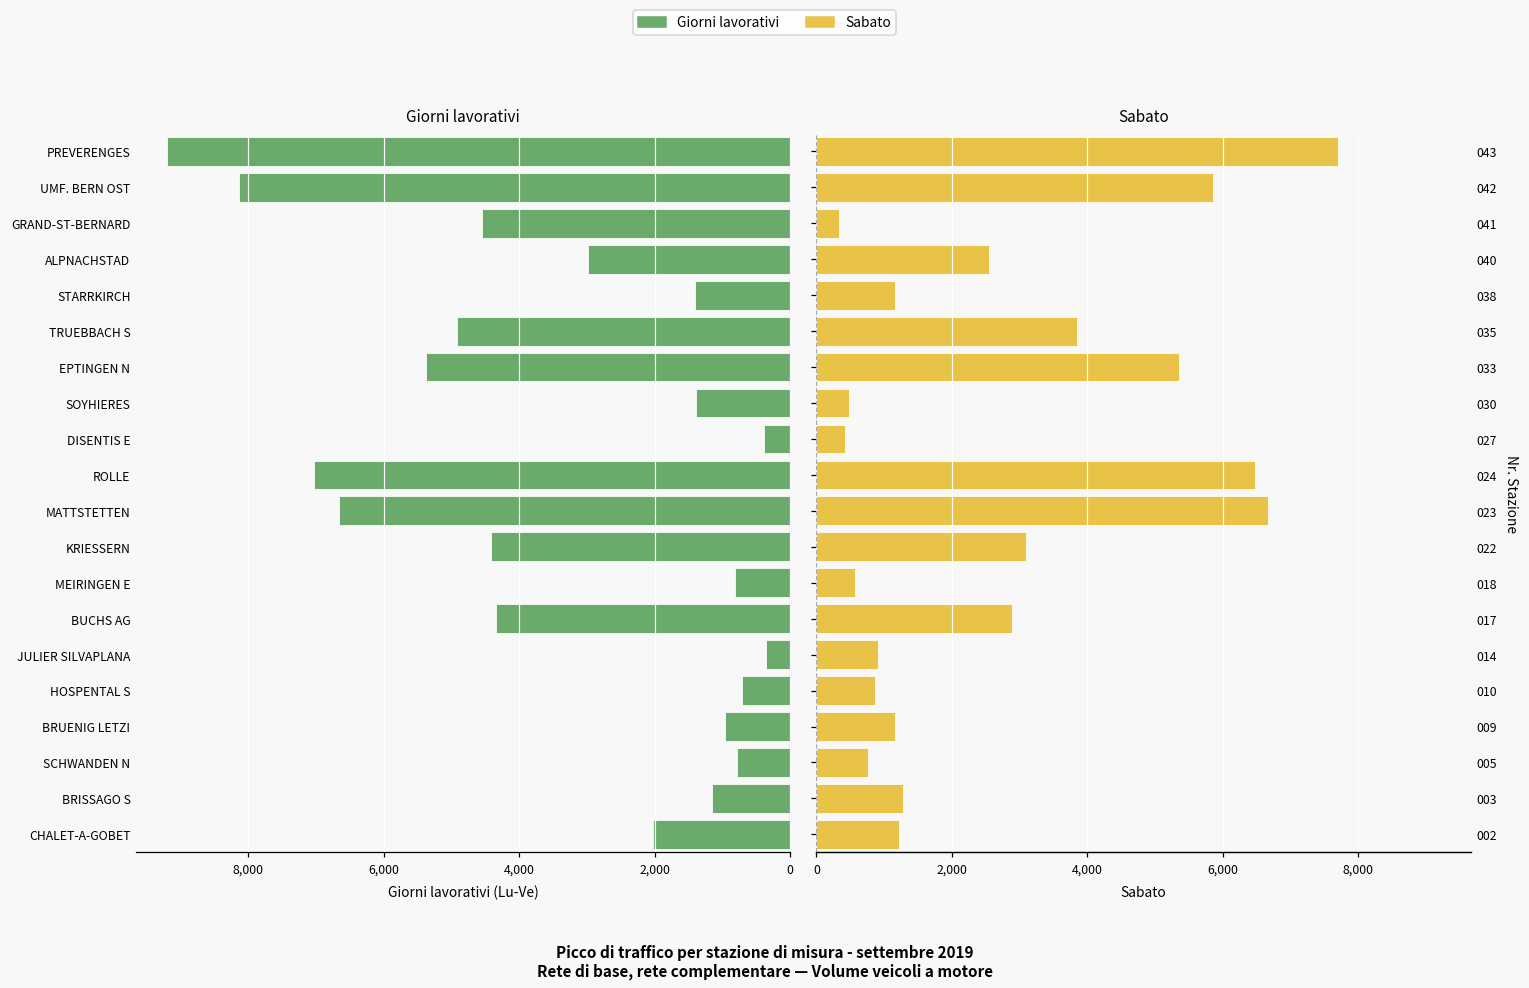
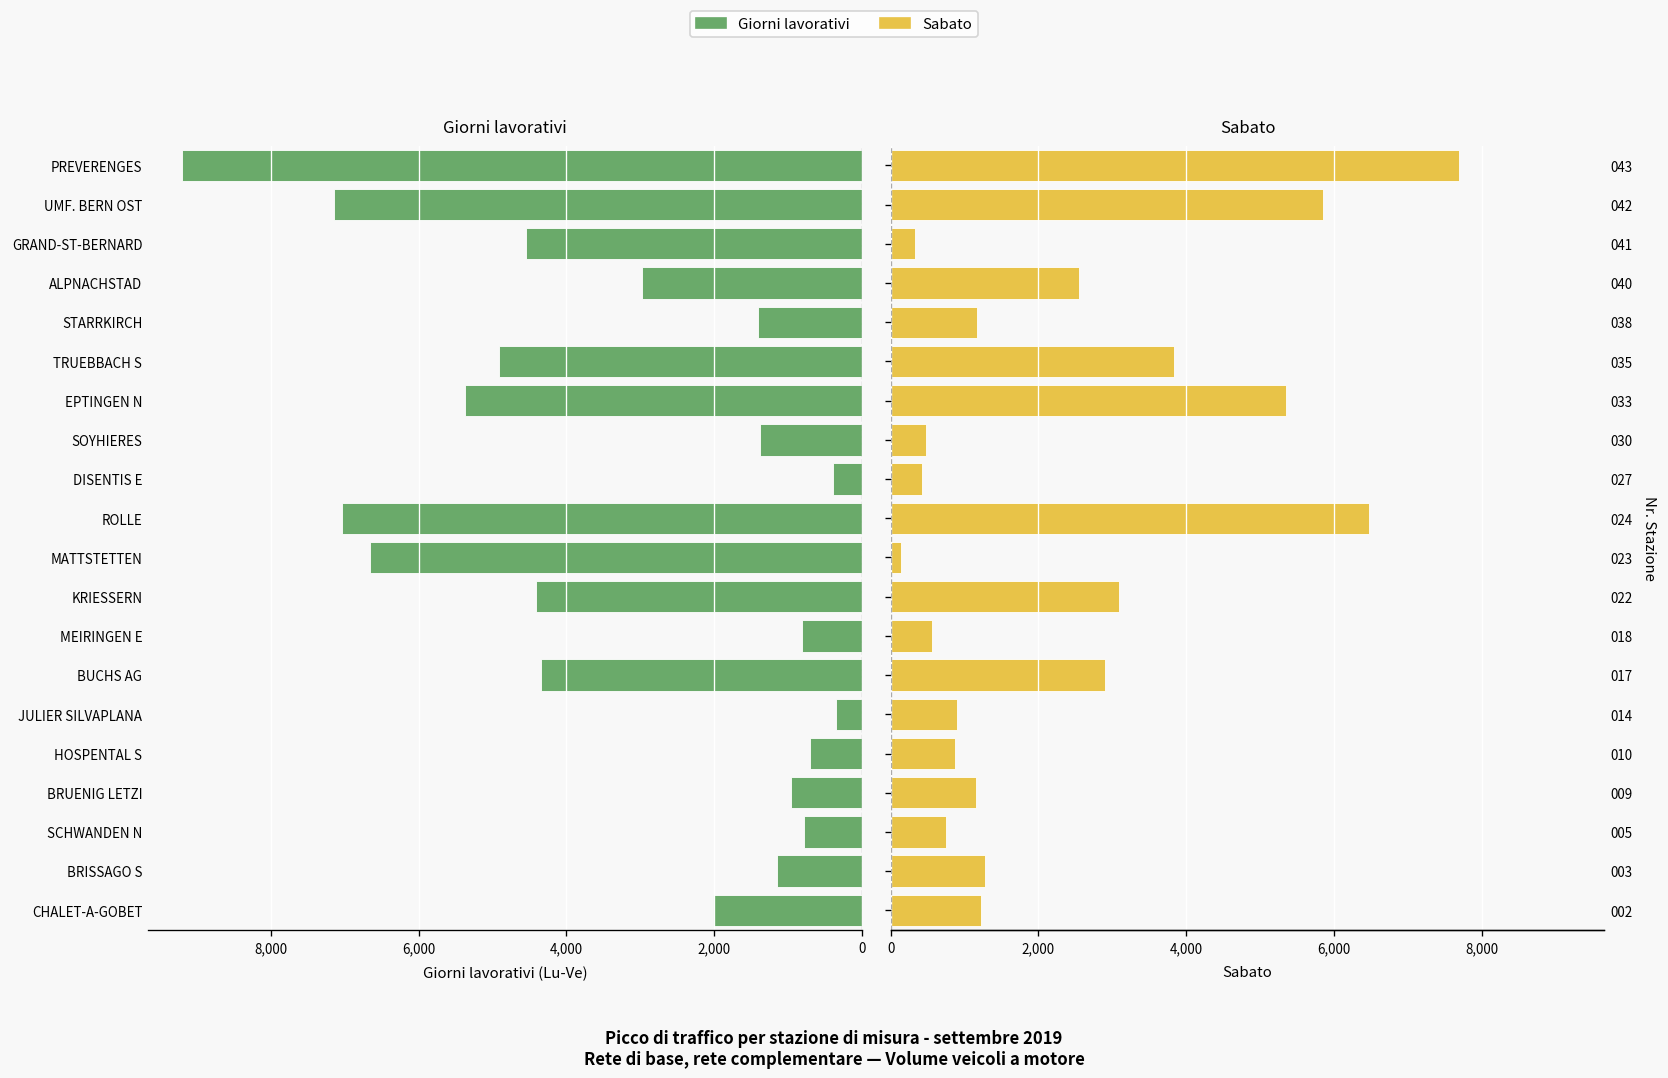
Giorni lavorativi, UMF. BERN OST: 8,100 -> 7,100
Sabato, 023: 6,700 -> 100
